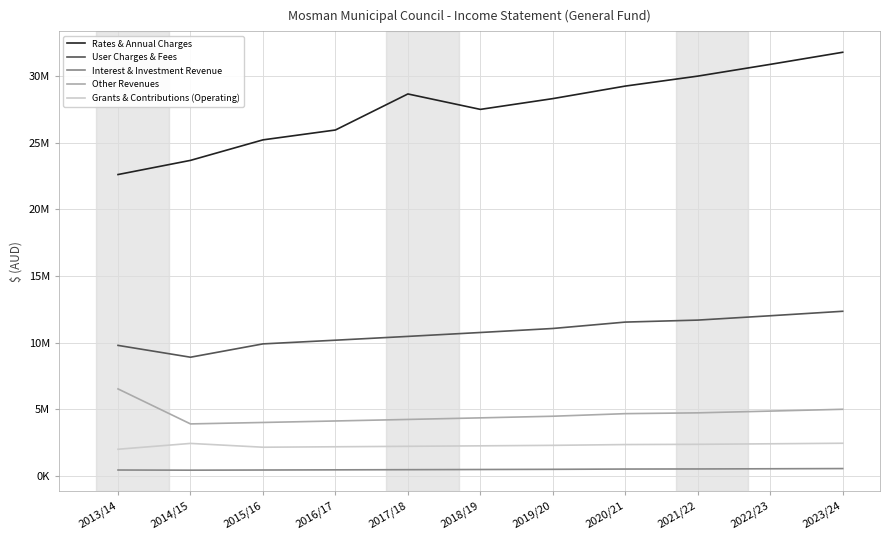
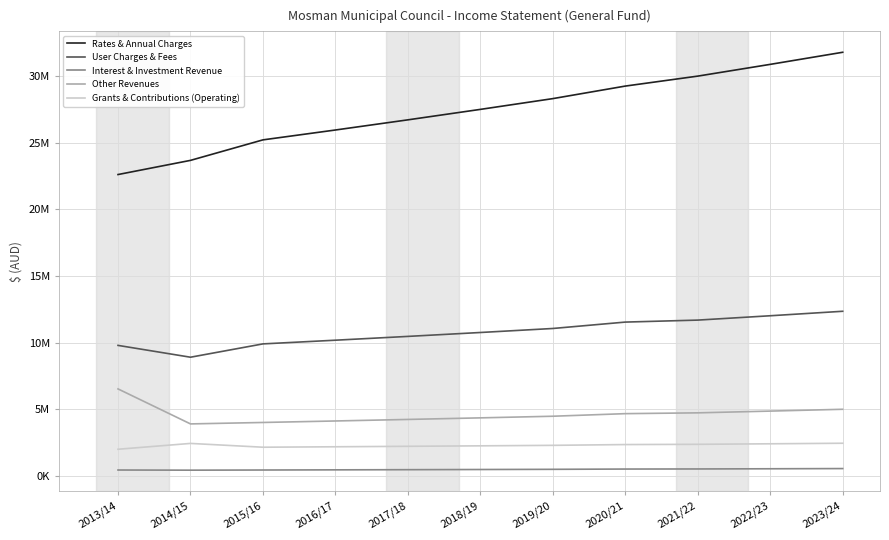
Rates & Annual Charges, 2017/18: 28700000 -> 26700000
